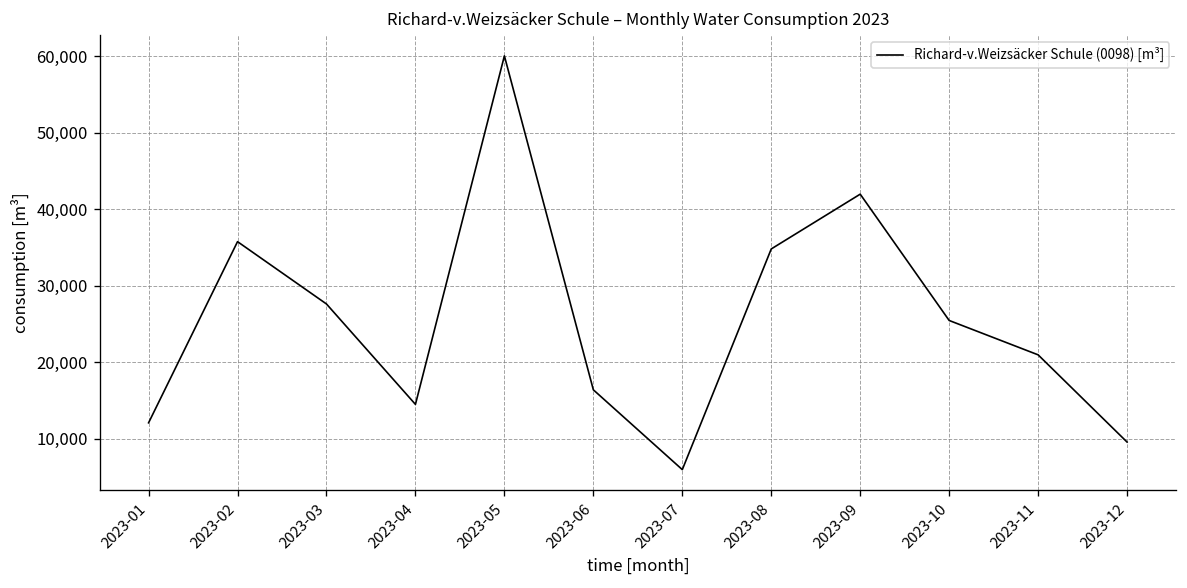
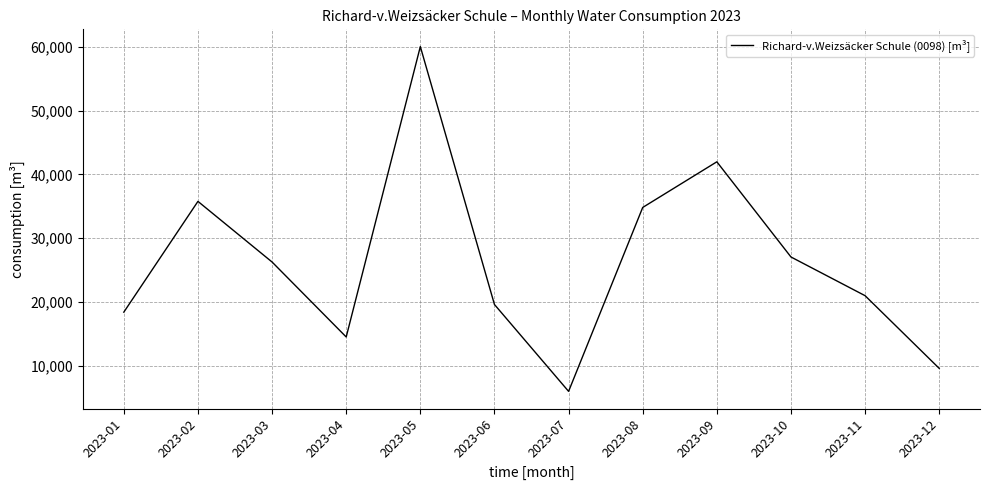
2023-01: 12,000 -> 18,000
2023-03: 28,000 -> 26,000
2023-06: 16,000 -> 20,000
2023-10: 25,000 -> 27,000
